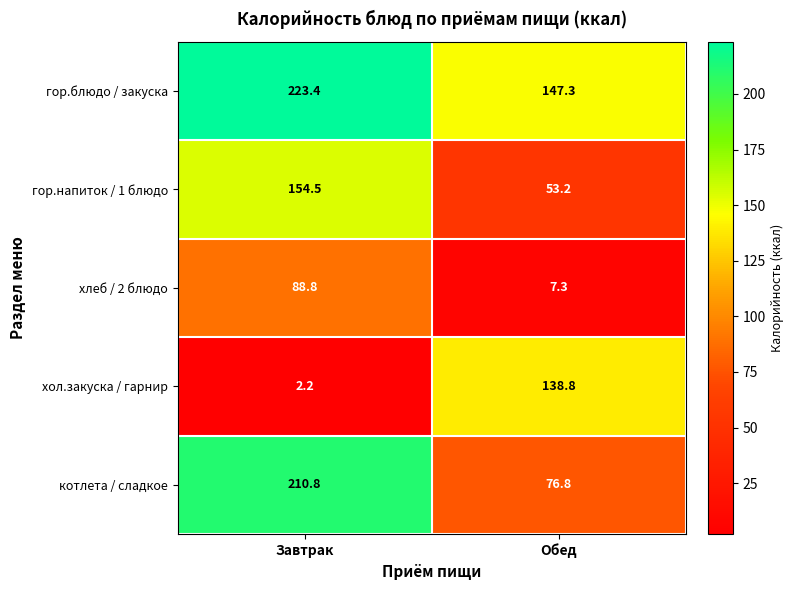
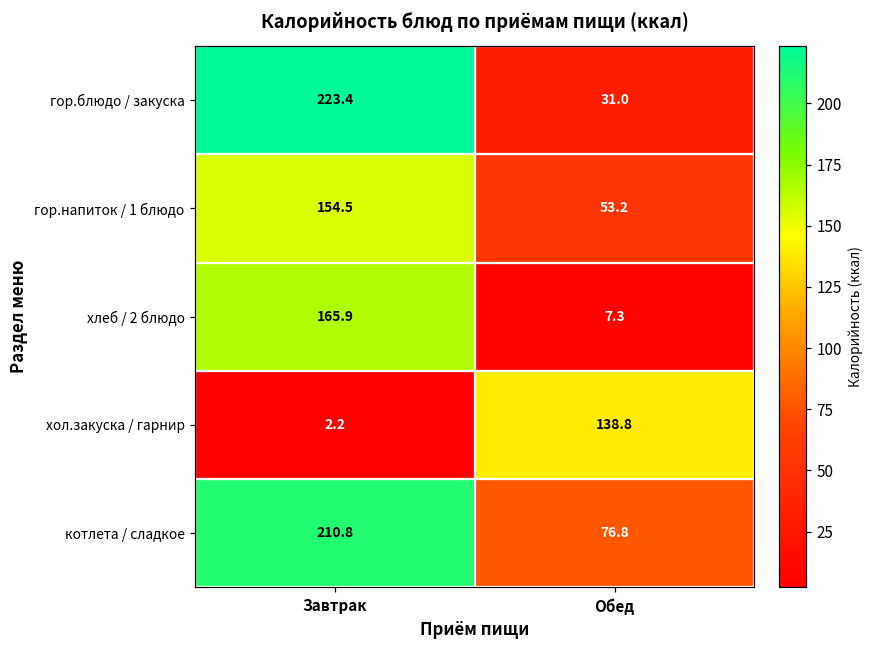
гор.блюдо / закуска, Обед: 147.3 -> 31.0
хлеб / 2 блюдо, Завтрак: 88.8 -> 165.9
